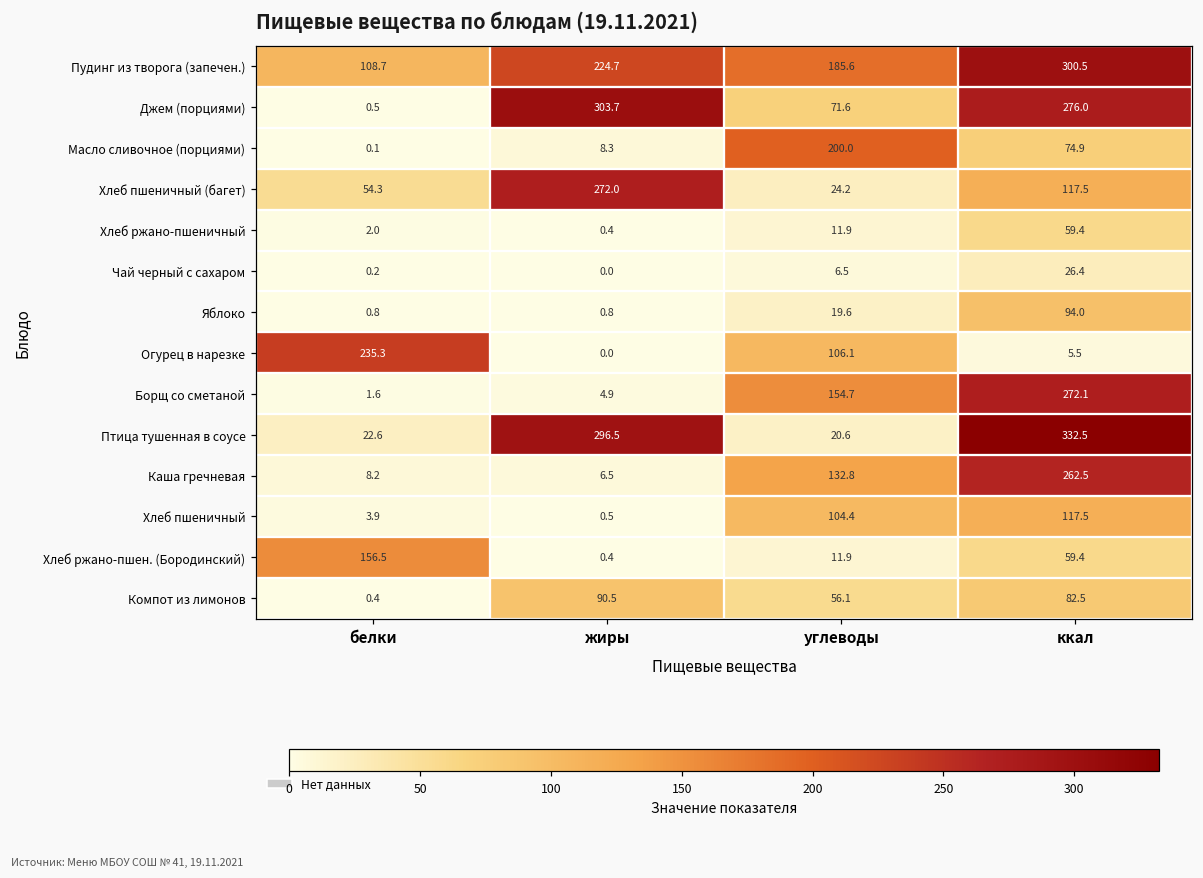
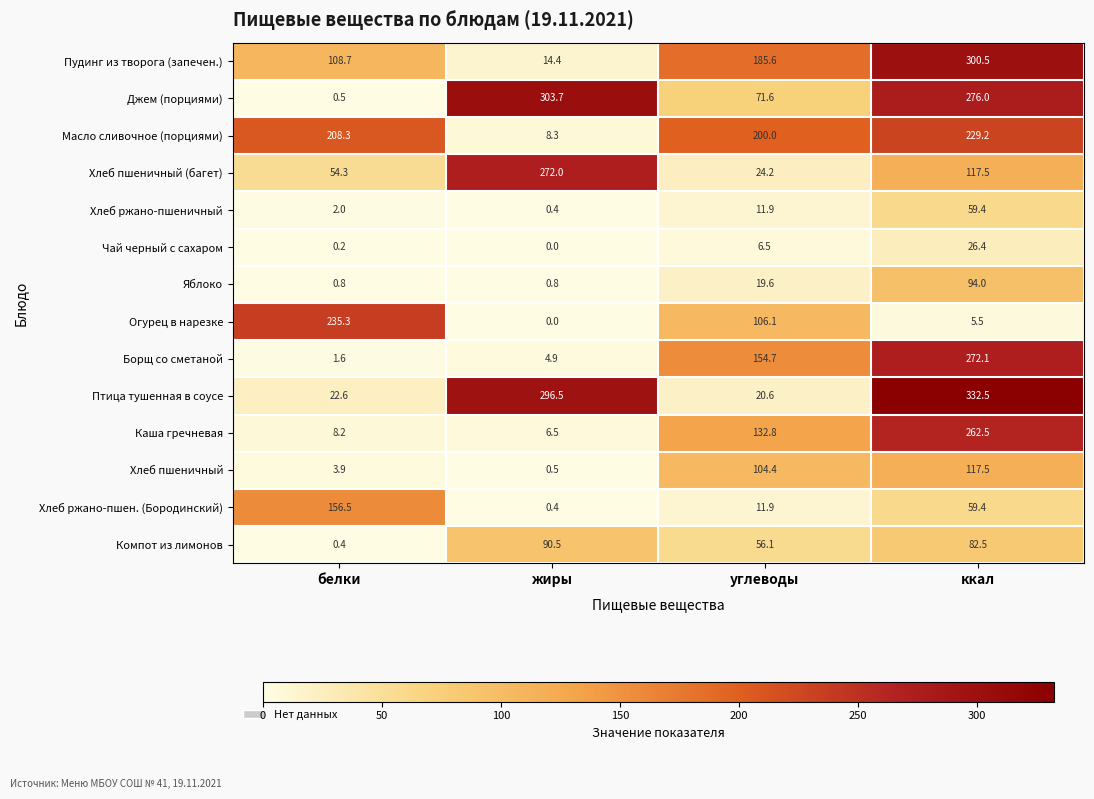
Пудинг из творога (запечен.), жиры: 224.7 -> 14.4
Масло сливочное (порциями), белки: 0.1 -> 208.3
Масло сливочное (порциями), ккал: 74.9 -> 229.2
